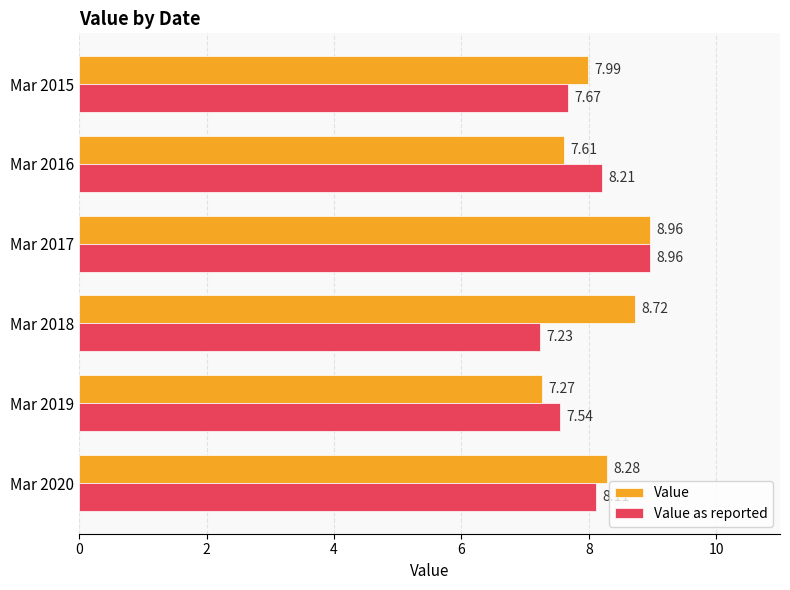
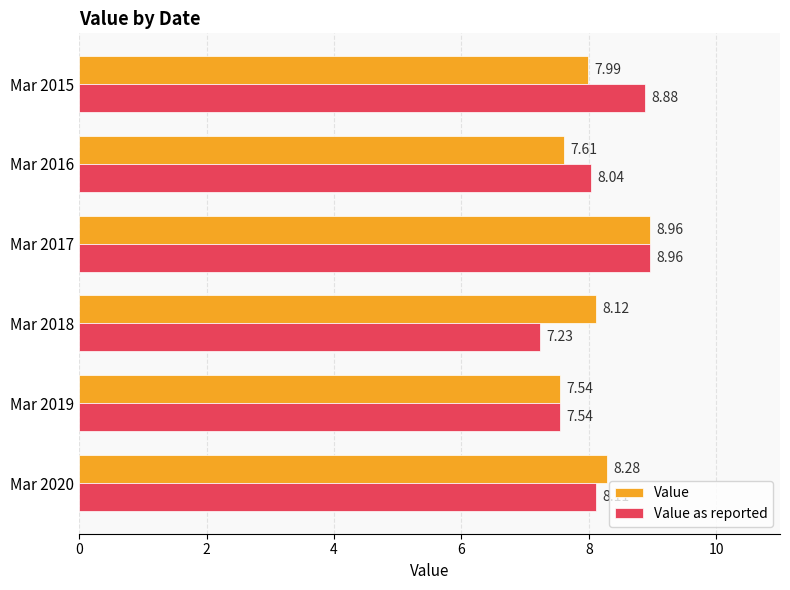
Value as reported, Mar 2015: 7.67 -> 8.88
Value as reported, Mar 2016: 8.21 -> 8.04
Value, Mar 2018: 8.72 -> 8.12
Value, Mar 2019: 7.27 -> 7.54
